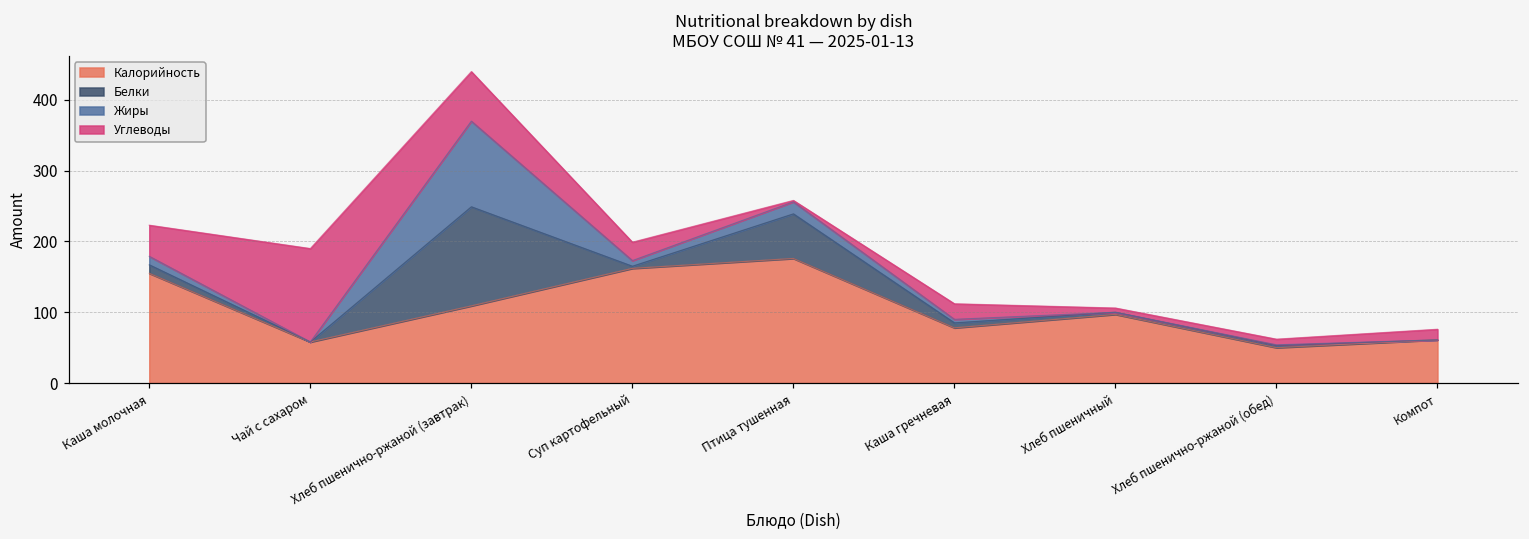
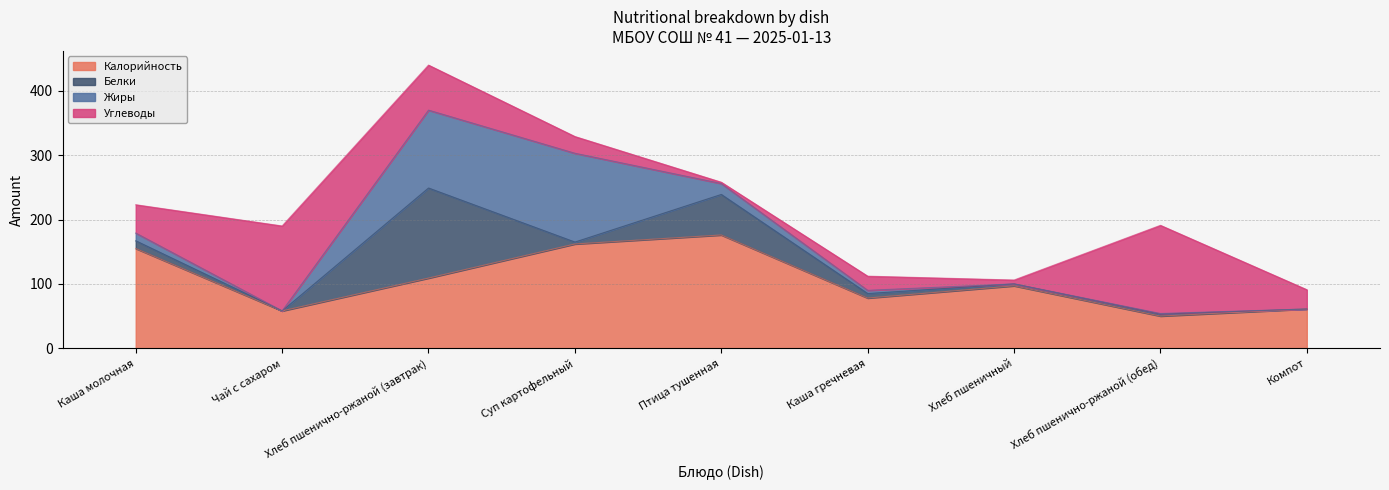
Жиры, Суп картофельный: 10 -> 140
Углеводы, Хлеб пшенично-ржаной (обед): 10 -> 140
Углеводы, Компот: 20 -> 30
